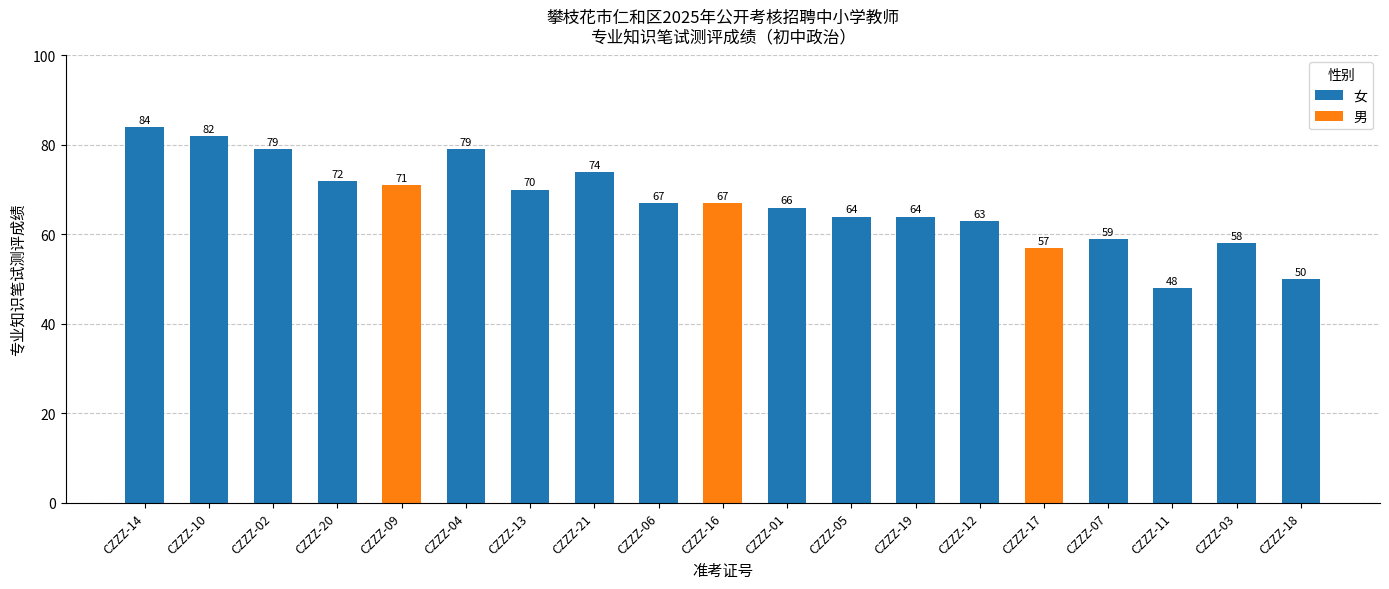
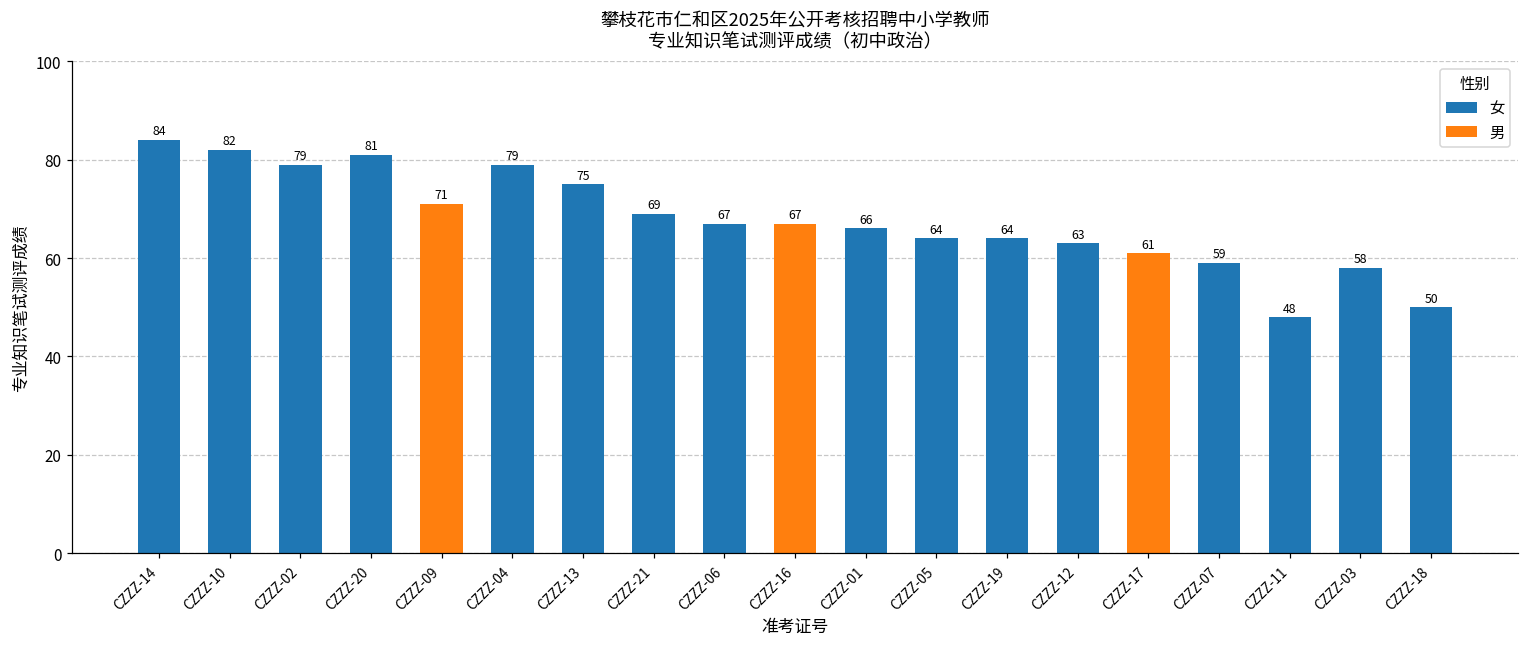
女, CZZZ-20: 72 -> 81
女, CZZZ-13: 70 -> 75
女, CZZZ-21: 74 -> 69
男, CZZZ-17: 57 -> 61
